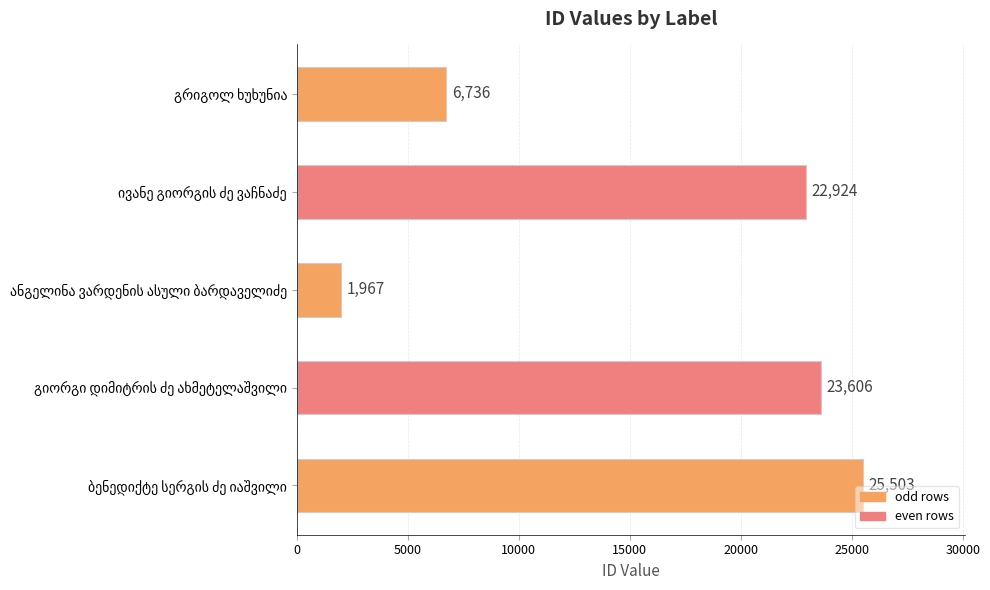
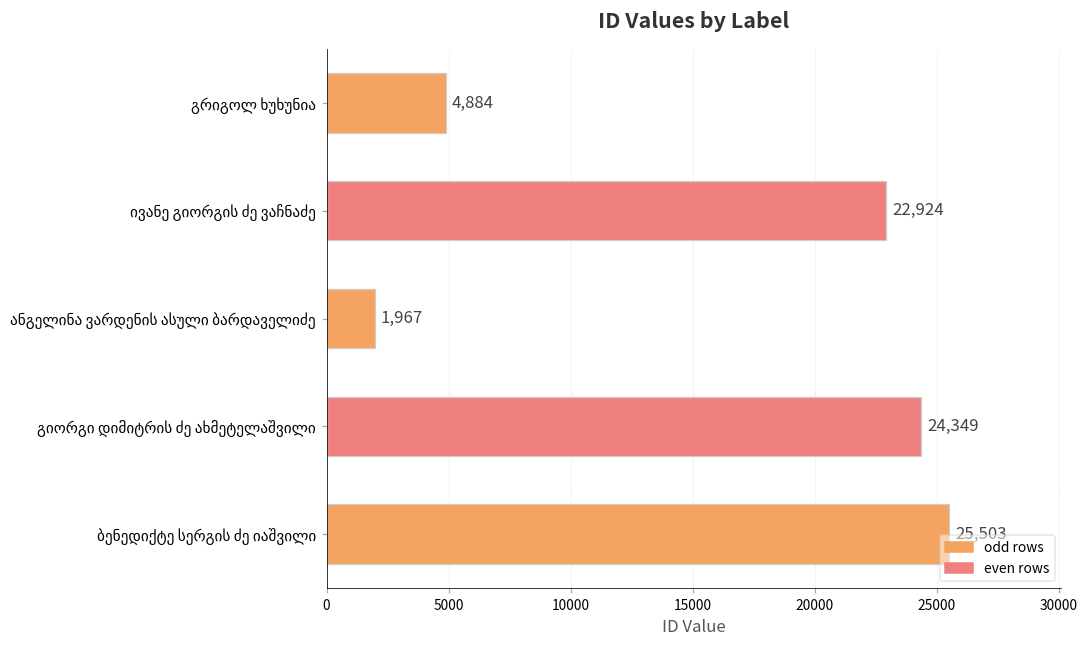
გრიგოლ ხუხუნია: 6,736 -> 4,884
გიორგი დიმიტრის ძე ახმეტელაშვილი: 23,606 -> 24,349
